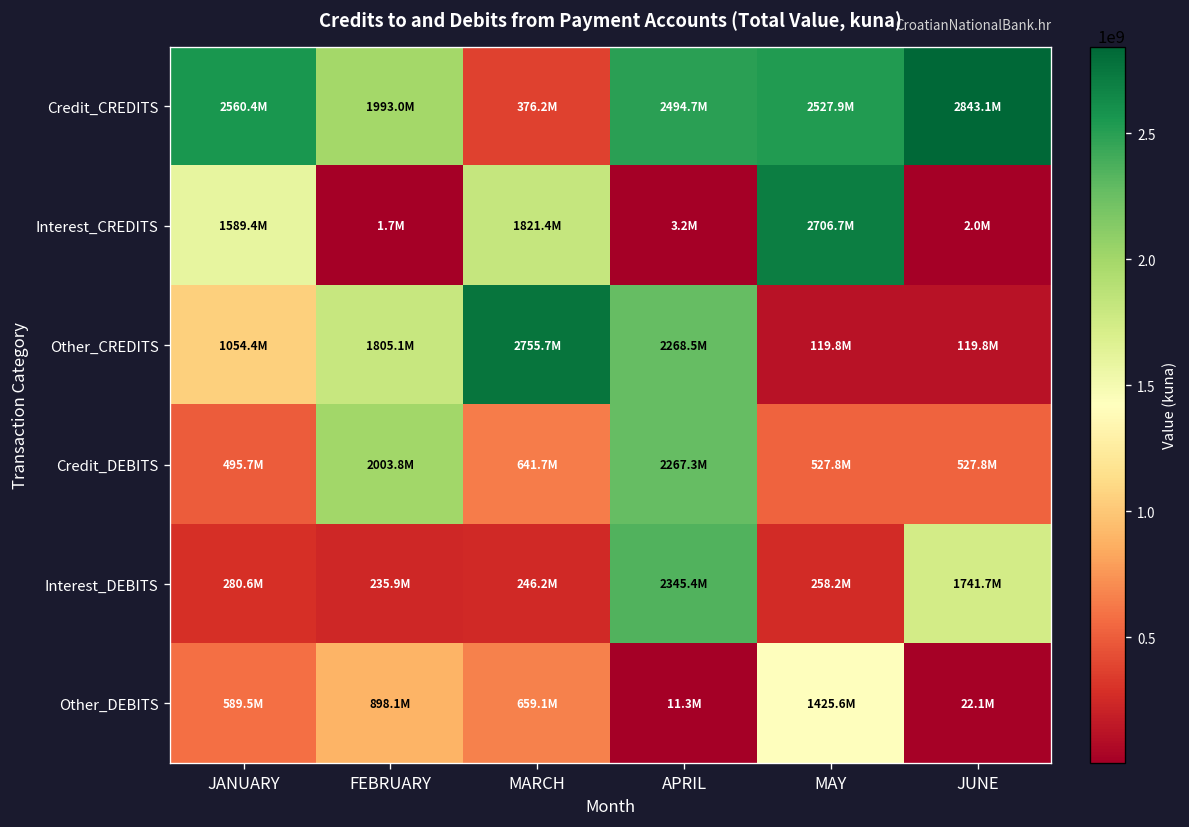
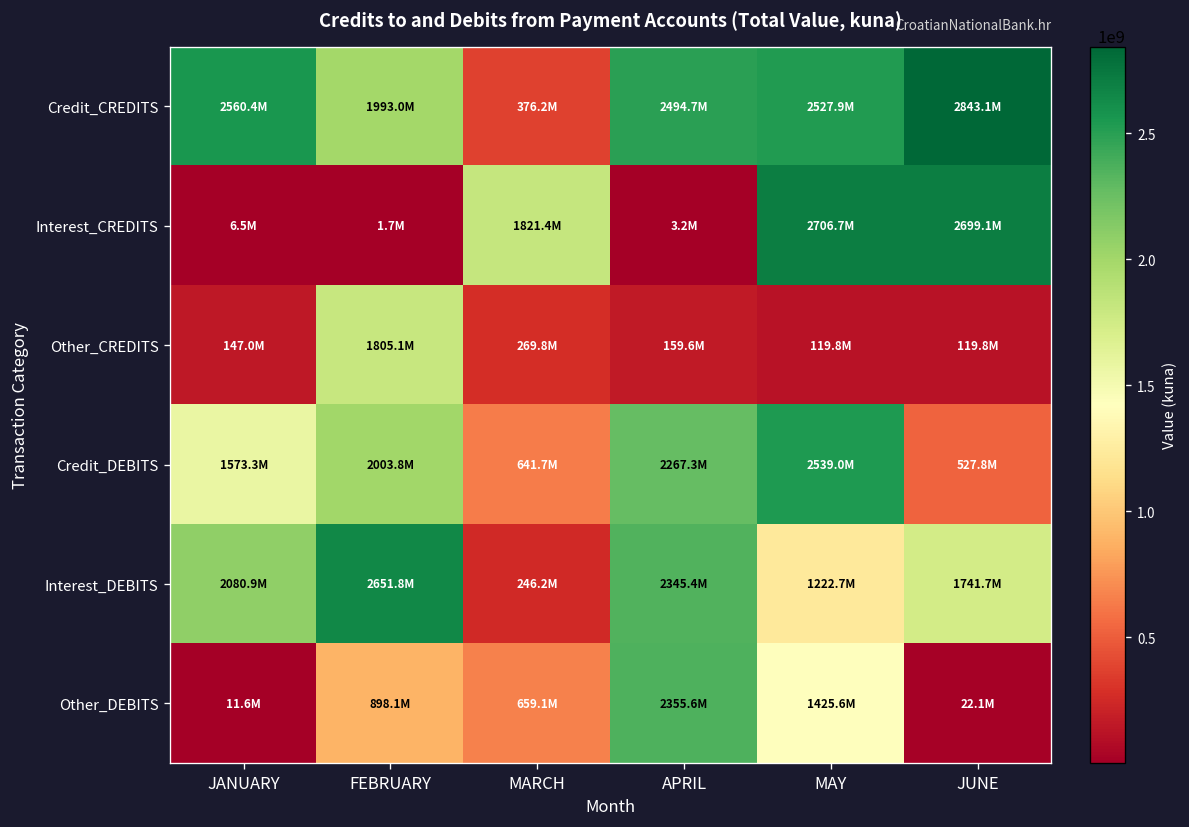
Interest_CREDITS, JANUARY: 1589.4M -> 6.5M
Interest_CREDITS, JUNE: 2.0M -> 2699.1M
Other_CREDITS, JANUARY: 1054.4M -> 147.0M
Other_CREDITS, MARCH: 2755.7M -> 269.8M
Other_CREDITS, APRIL: 2268.5M -> 159.6M
Credit_DEBITS, JANUARY: 495.7M -> 1573.3M
Credit_DEBITS, MAY: 527.8M -> 2539.0M
Interest_DEBITS, JANUARY: 280.6M -> 2080.9M
Interest_DEBITS, FEBRUARY: 235.9M -> 2651.8M
Interest_DEBITS, MAY: 258.2M -> 1222.7M
Other_DEBITS, JANUARY: 589.5M -> 11.6M
Other_DEBITS, APRIL: 11.3M -> 2355.6M
